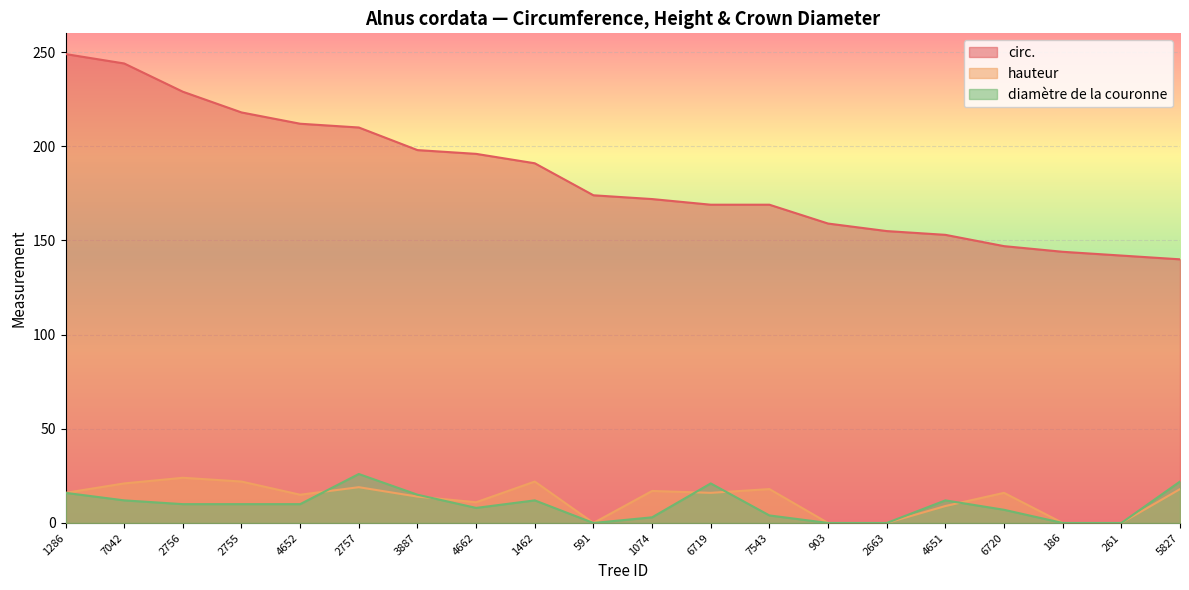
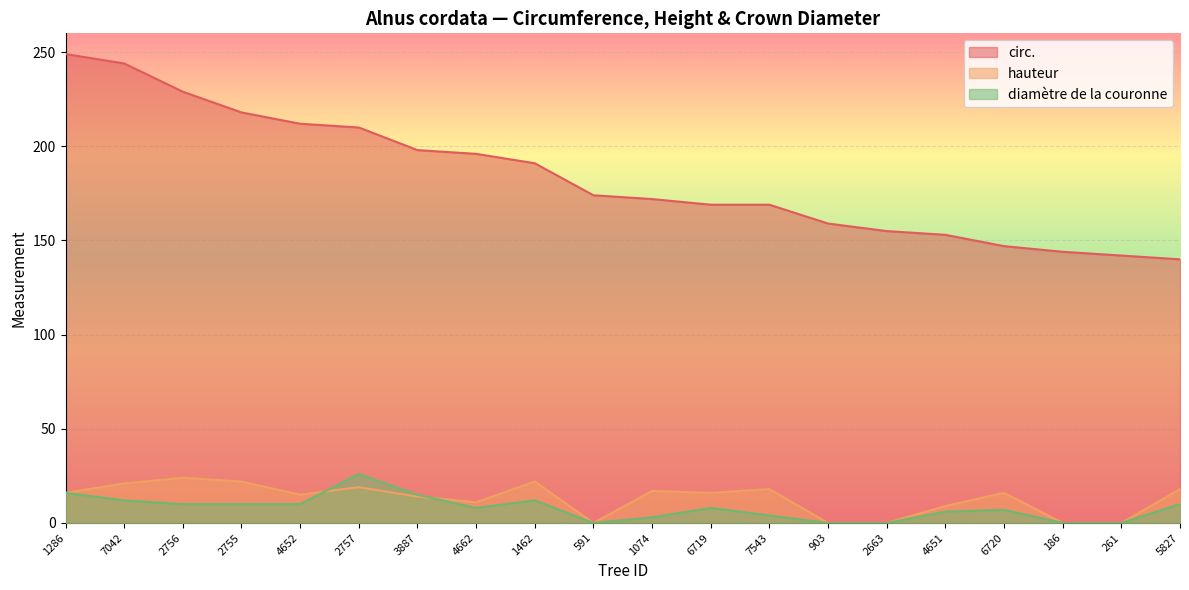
diamètre de la couronne, 6719: 21 -> 8
diamètre de la couronne, 4651: 12 -> 6
diamètre de la couronne, 5827: 22 -> 10
